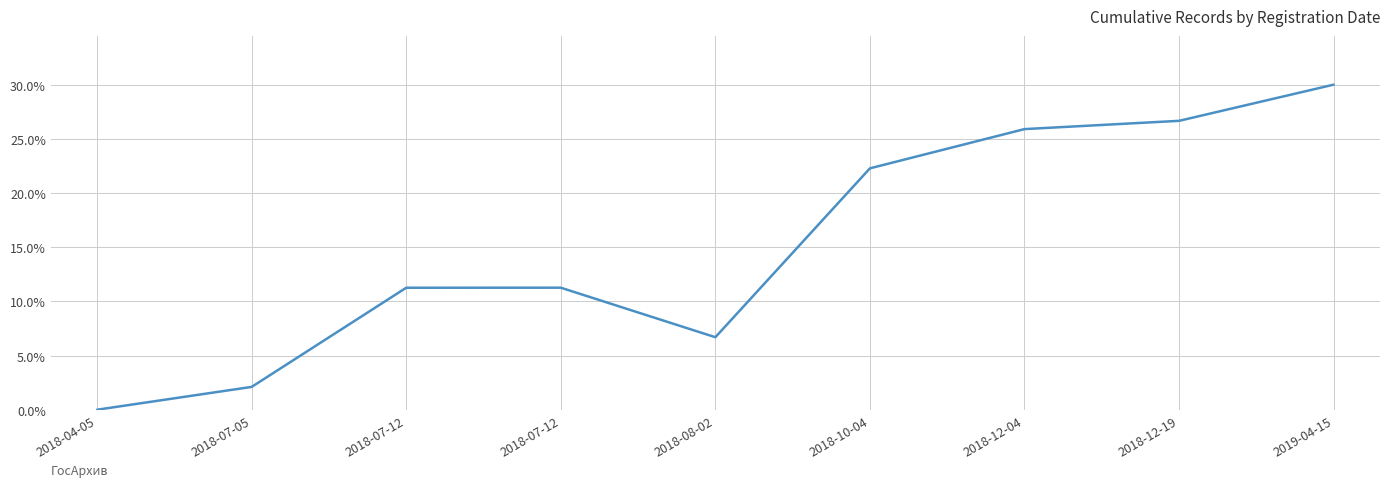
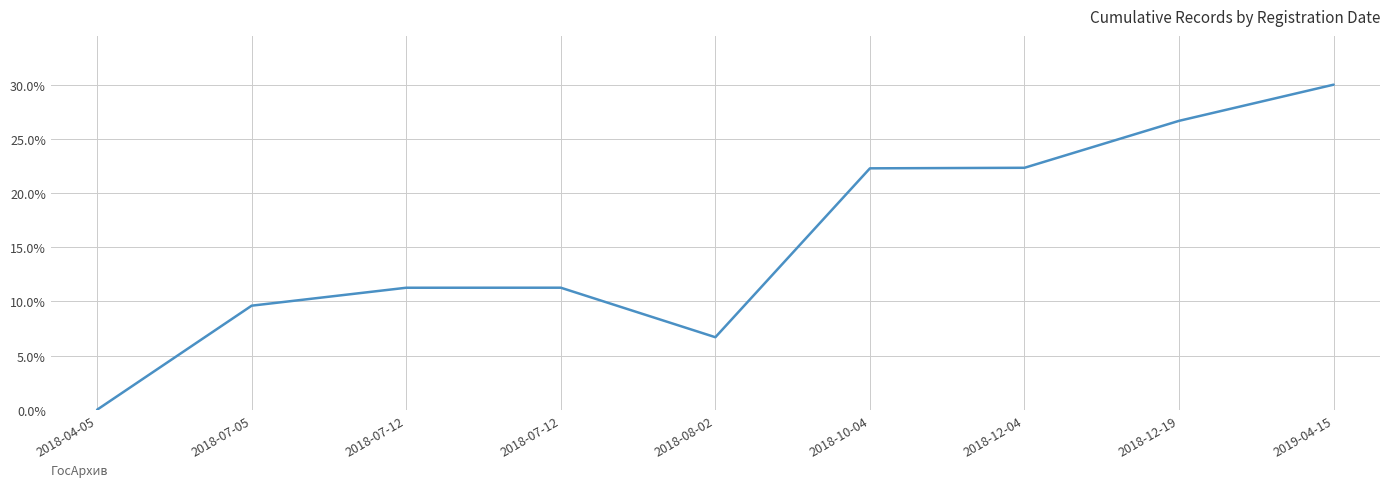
2018-07-05: 2.1% -> 9.6%
2018-12-04: 25.9% -> 22.3%
